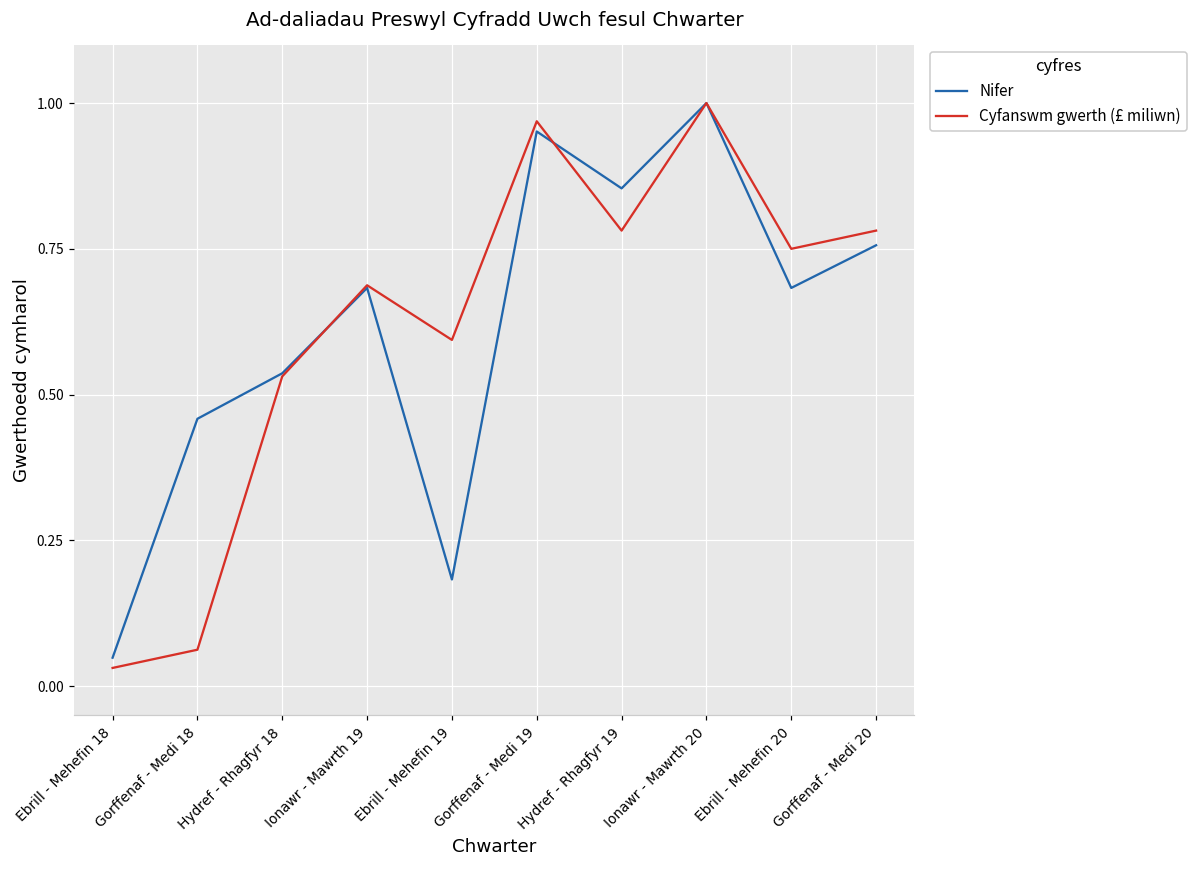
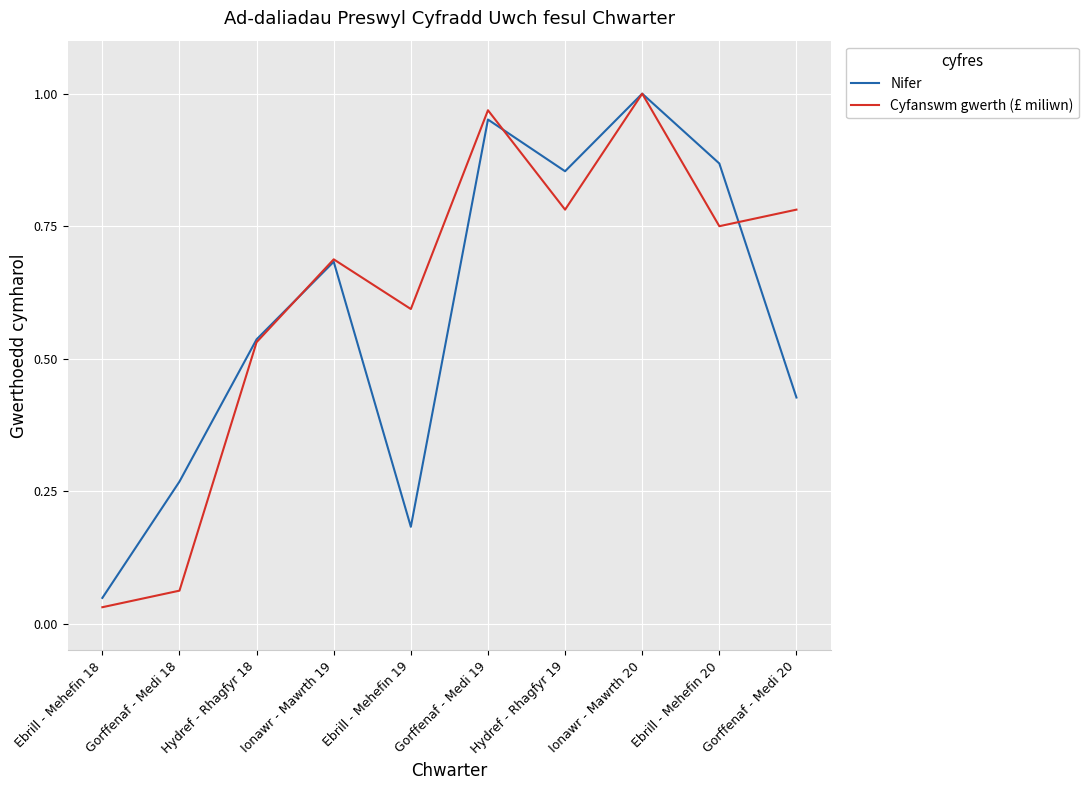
Nifer, Gorffenaf - Medi 18: 0.46 -> 0.27
Nifer, Ebrill - Mehefin 20: 0.68 -> 0.87
Nifer, Gorffenaf - Medi 20: 0.76 -> 0.43
